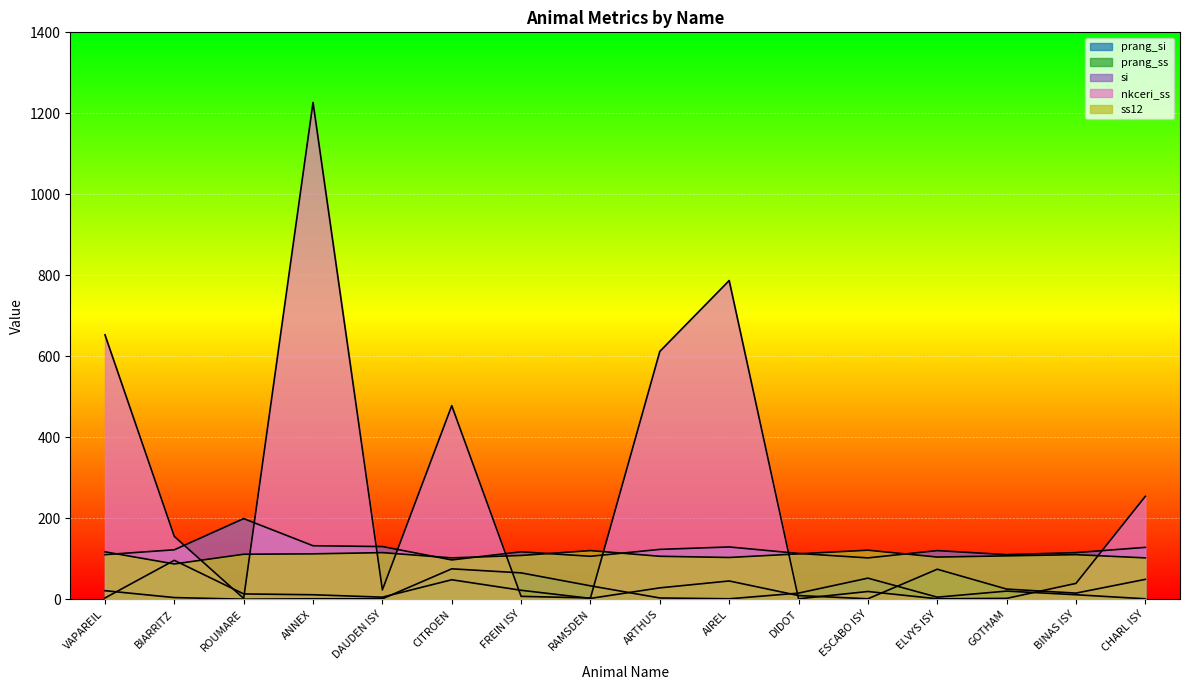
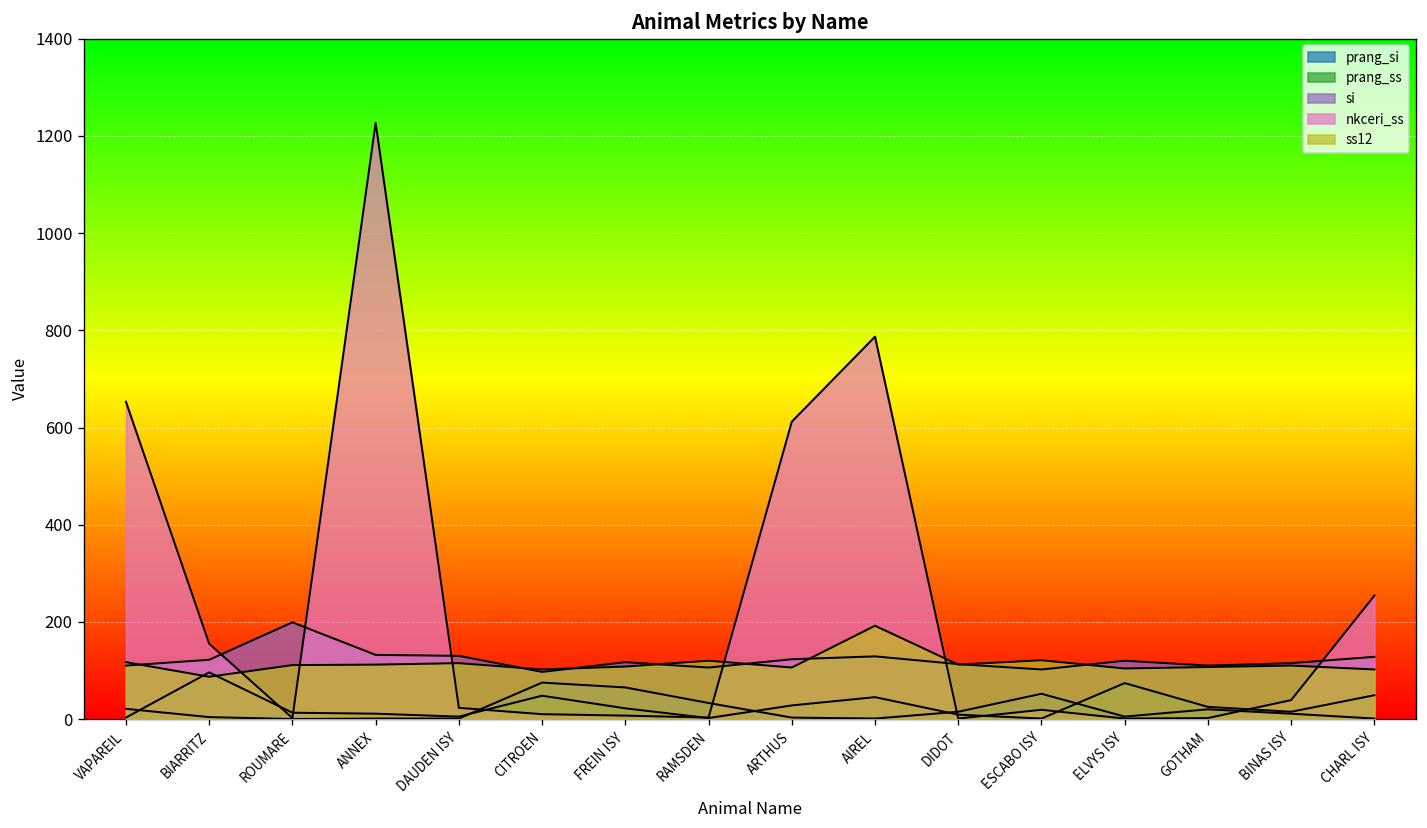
nkceri_ss, CITROEN: 480 -> 10
ss12, AIREL: 100 -> 190
